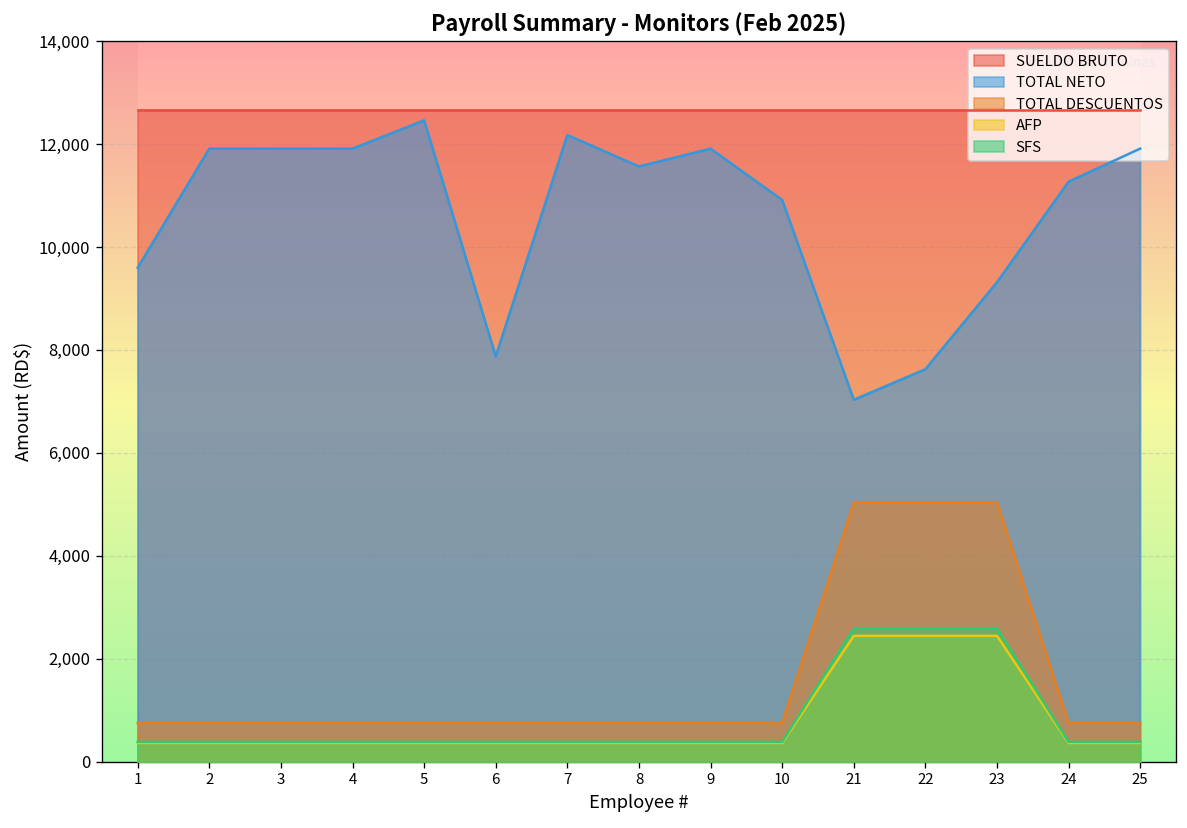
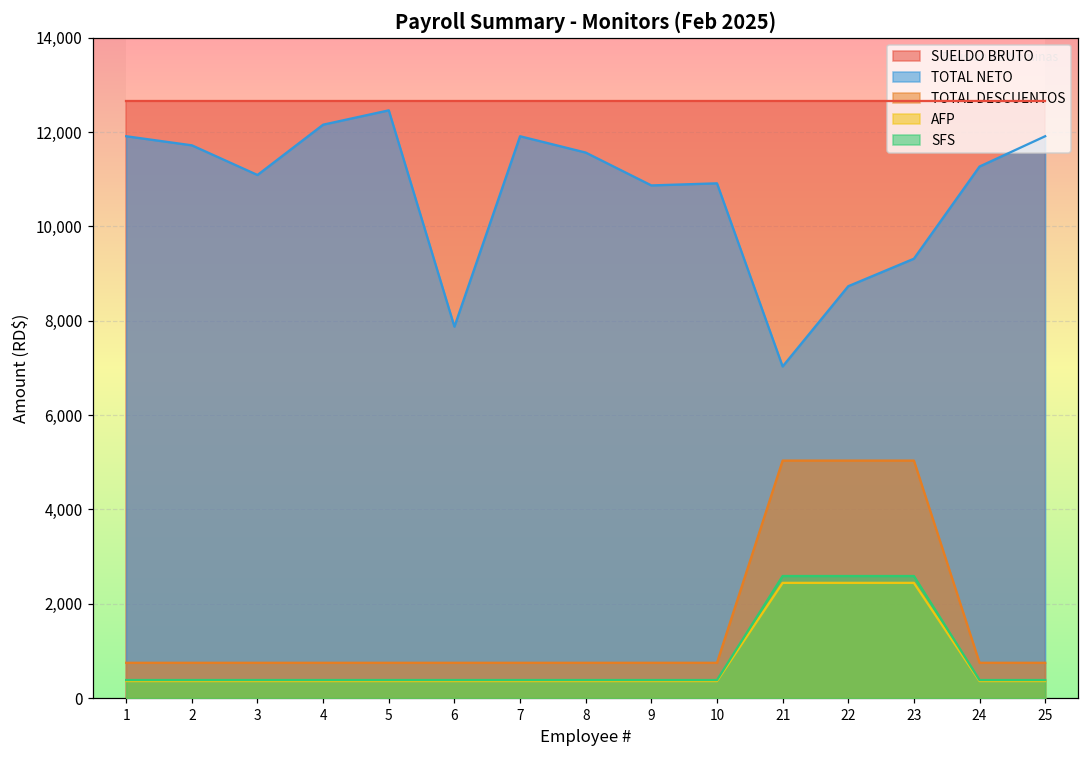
TOTAL NETO, 1: 9,600 -> 11,900
TOTAL NETO, 2: 11,900 -> 11,700
TOTAL NETO, 3: 11,900 -> 11,100
TOTAL NETO, 4: 11,900 -> 12,200
TOTAL NETO, 7: 12,200 -> 11,900
TOTAL NETO, 9: 11,900 -> 10,900
TOTAL NETO, 22: 7,600 -> 8,700
